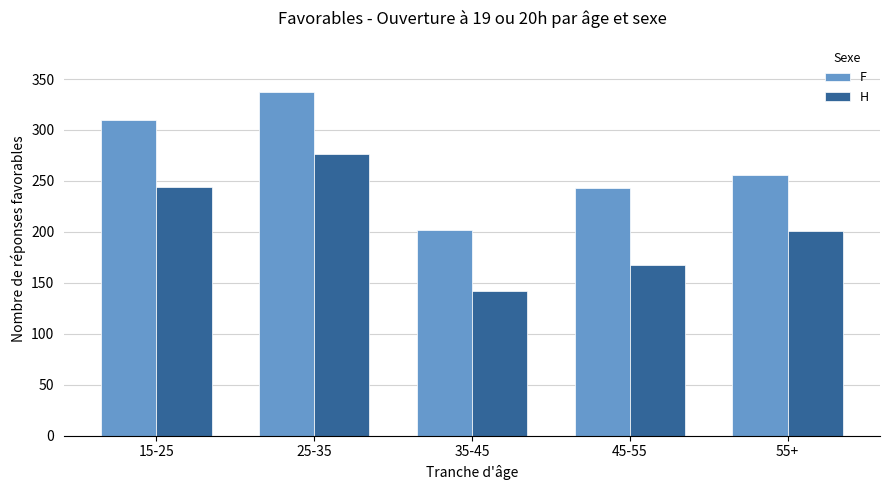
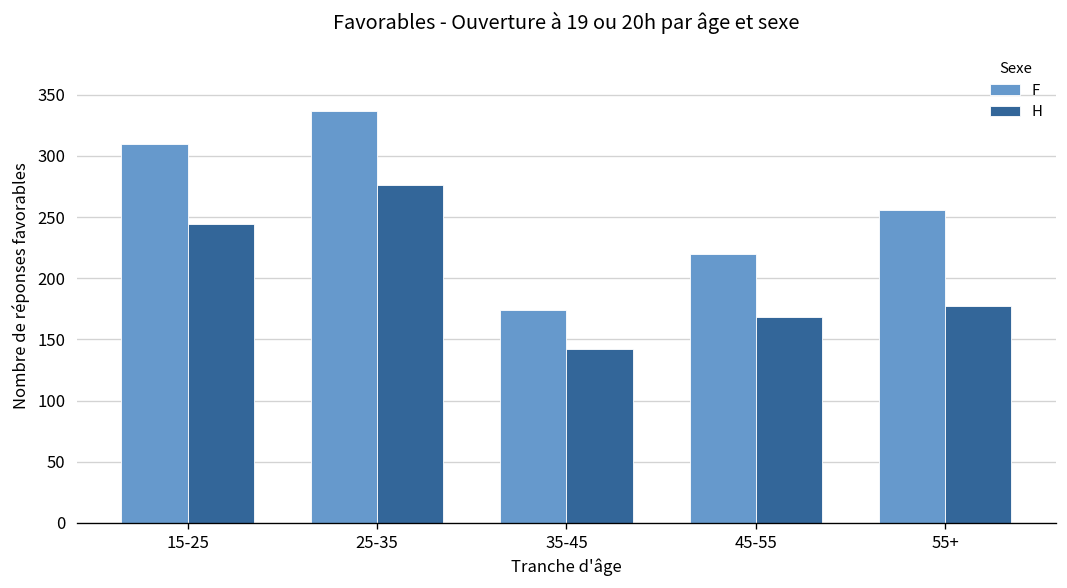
F, 35-45: 202 -> 174
F, 45-55: 243 -> 220
H, 55+: 201 -> 177
